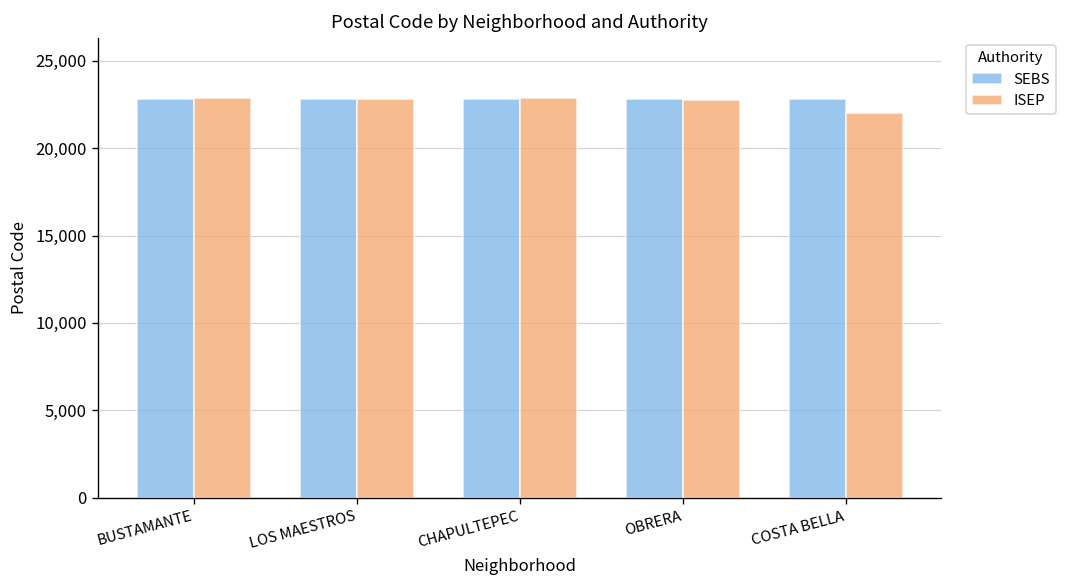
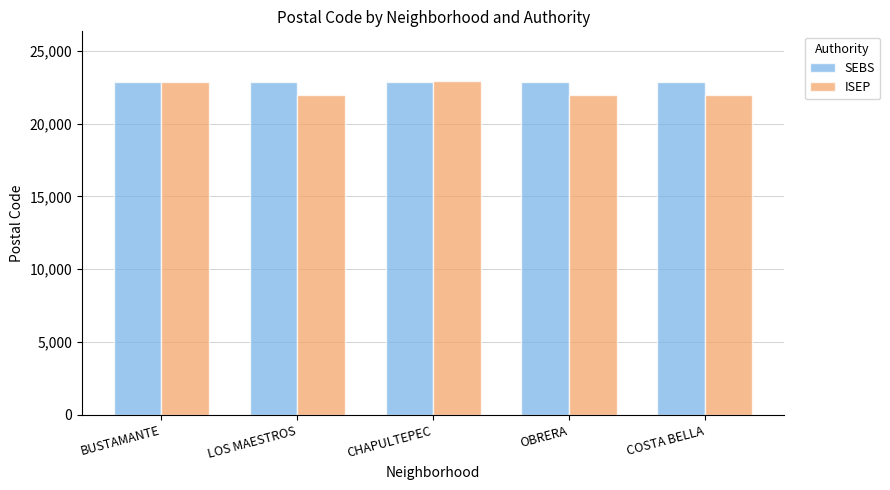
ISEP, LOS MAESTROS: 22,800 -> 22,000
ISEP, OBRERA: 22,800 -> 22,000
